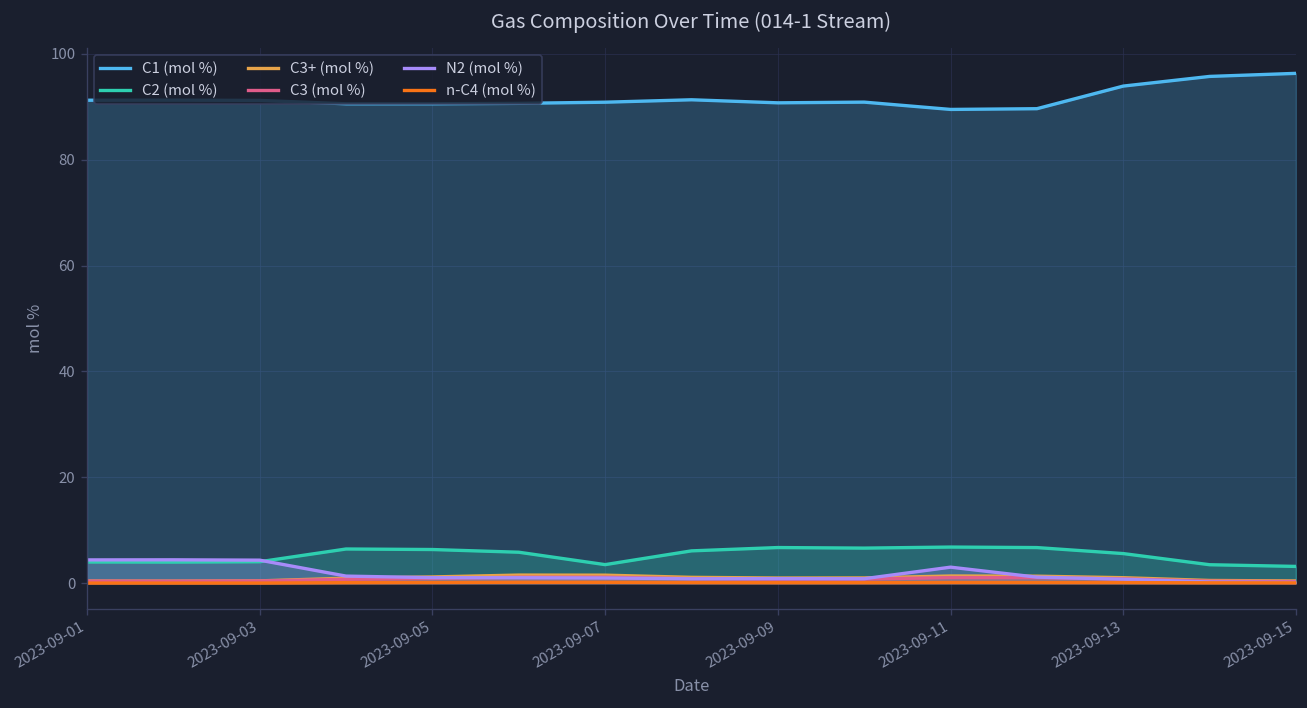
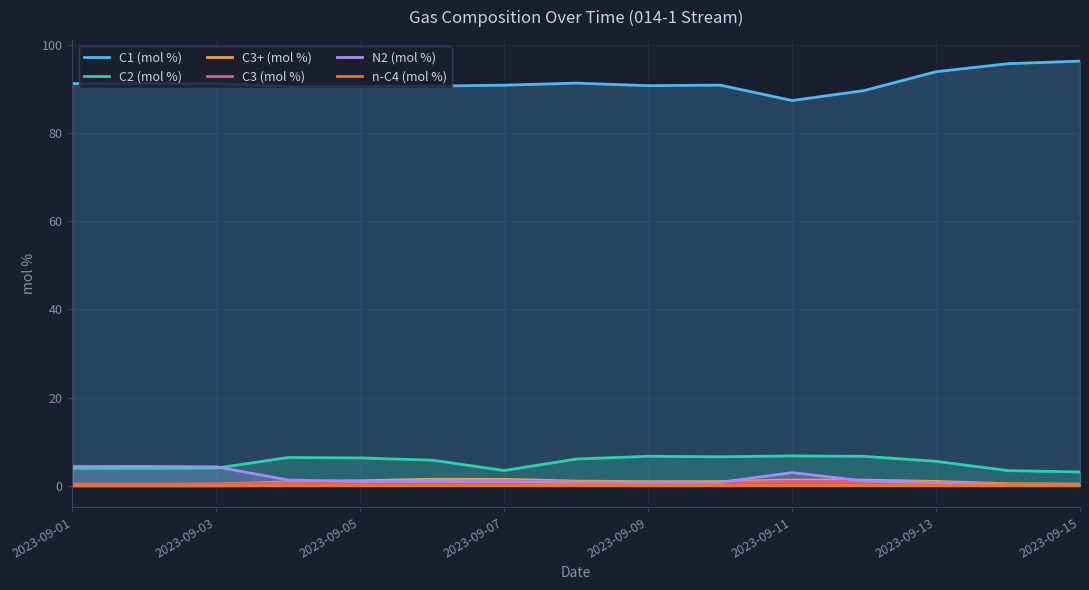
C1 (mol %), 2023-09-11: 89 -> 87
